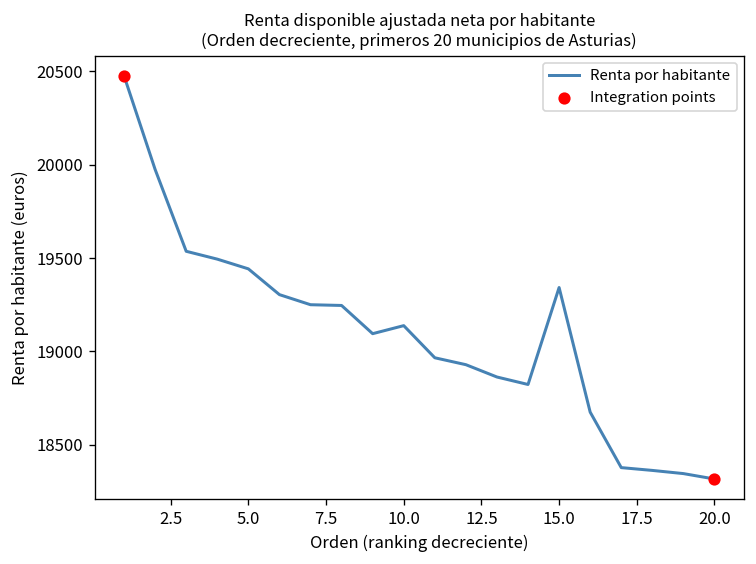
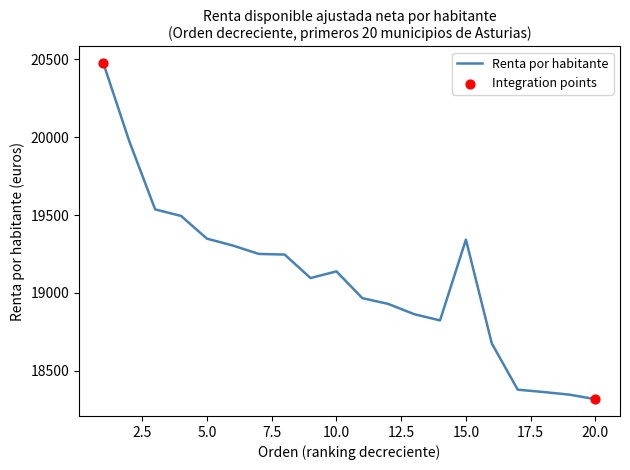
Renta por habitante, 5.0: 19440 -> 19350
